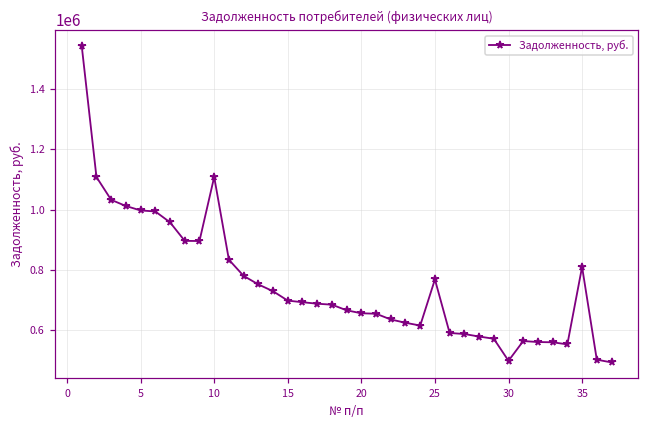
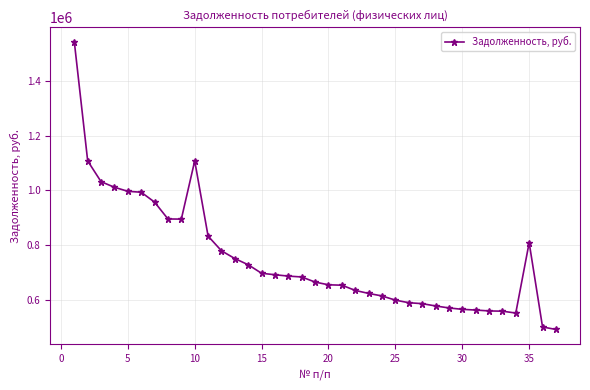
25: 770000 -> 600000
30: 500000 -> 570000
